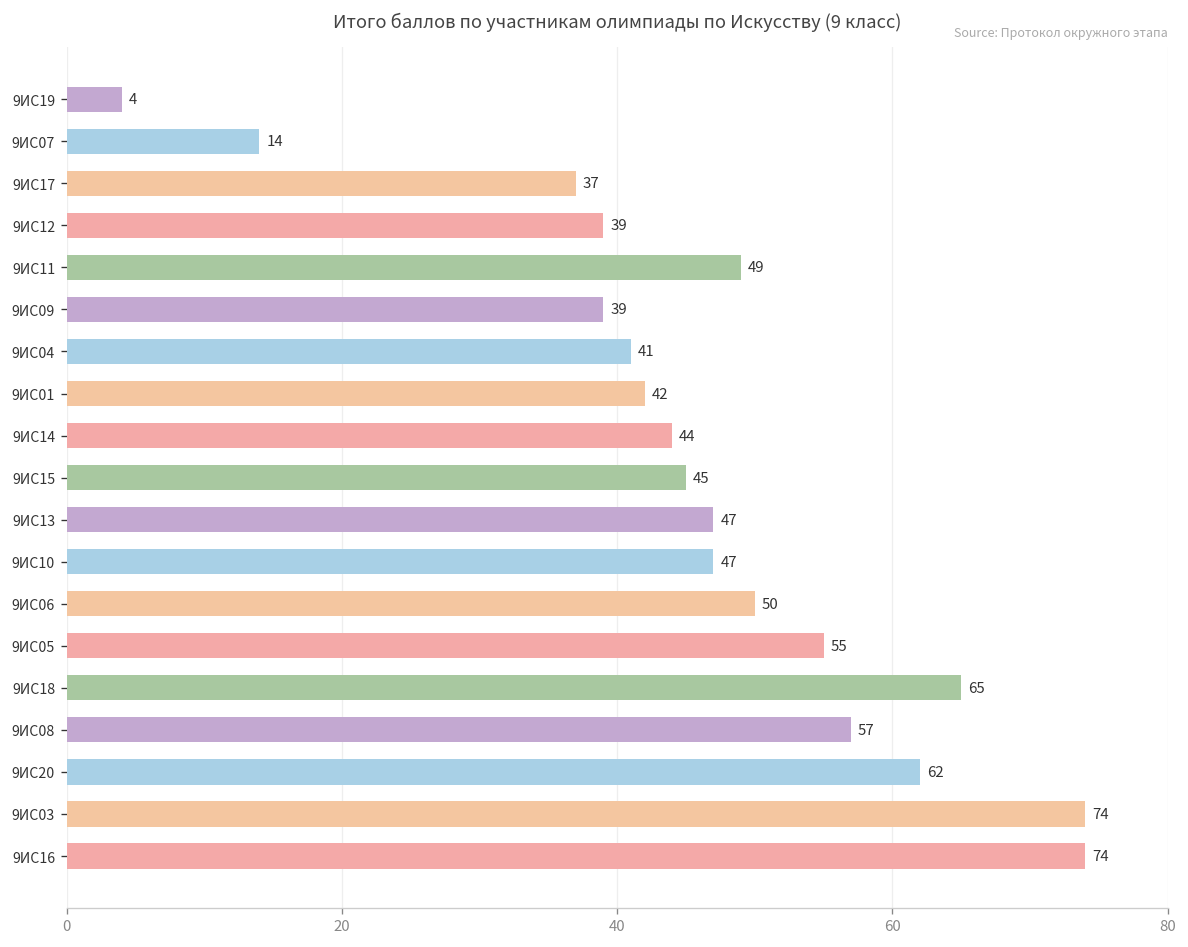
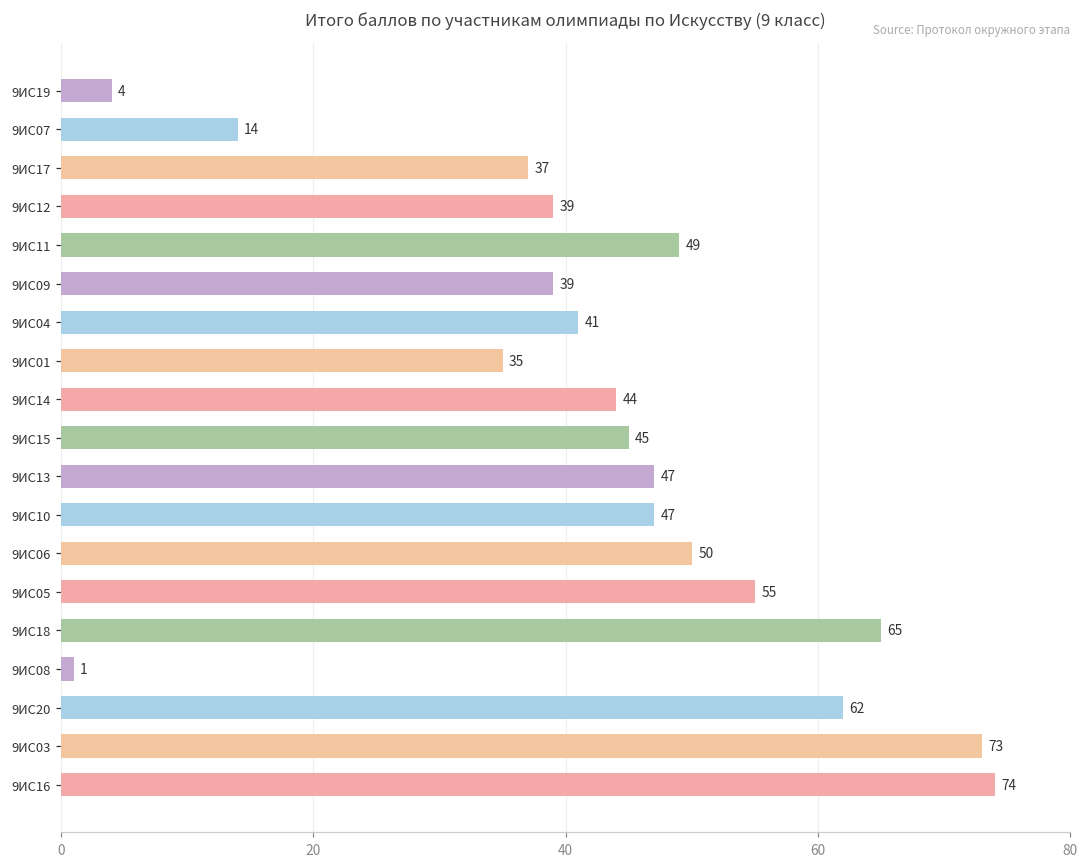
9ИС01: 42 -> 35
9ИС08: 57 -> 1
9ИС03: 74 -> 73
